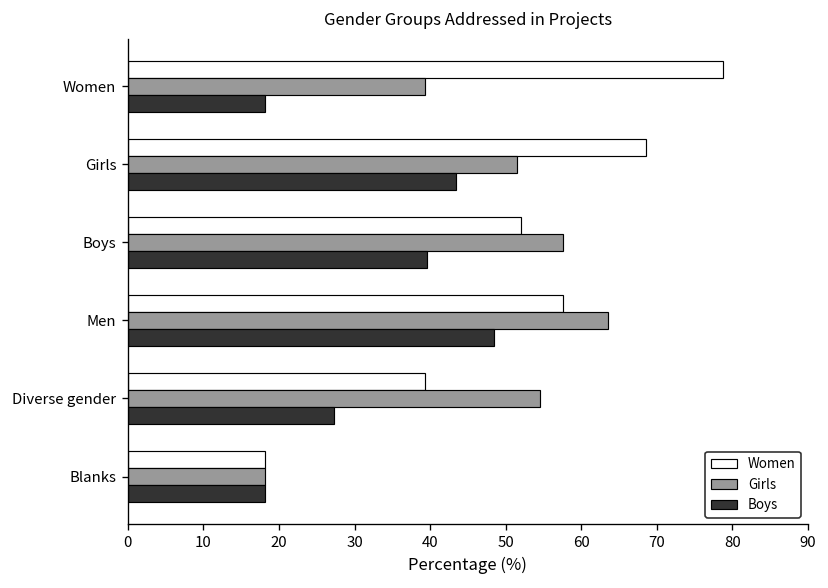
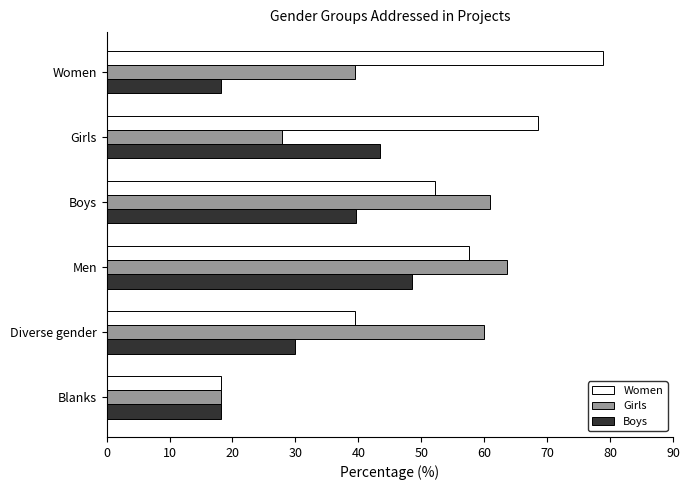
Girls, Girls: 52 -> 28
Girls, Boys: 58 -> 61
Girls, Diverse gender: 55 -> 60
Boys, Diverse gender: 27 -> 30
